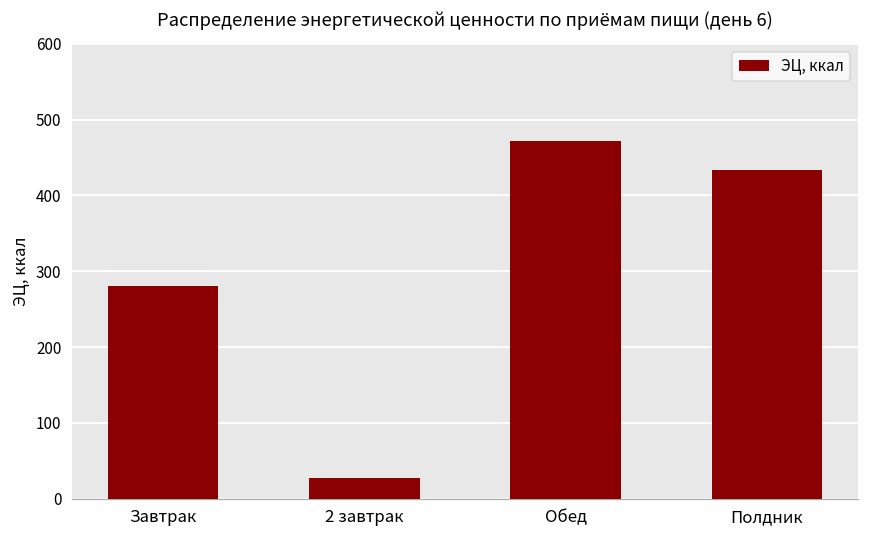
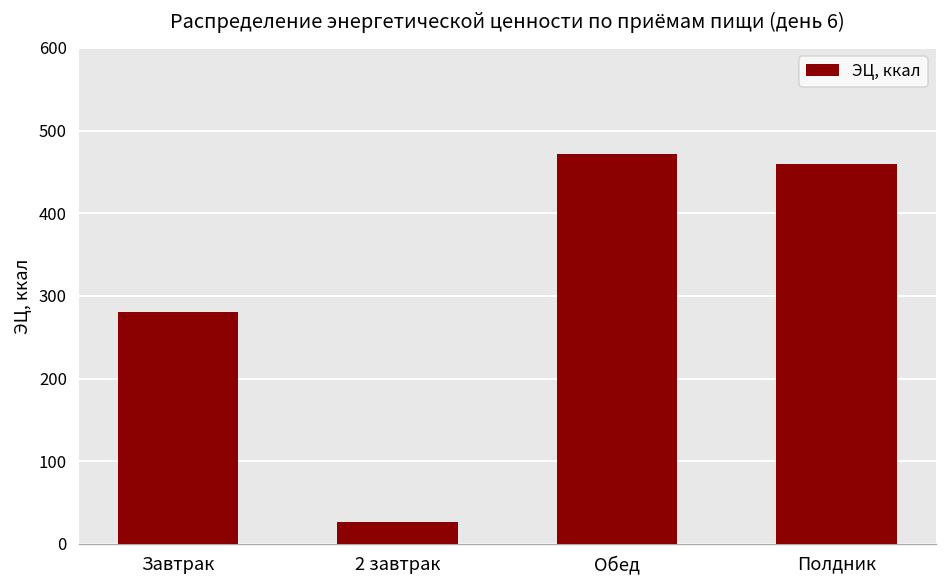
Полдник: 430 -> 460
